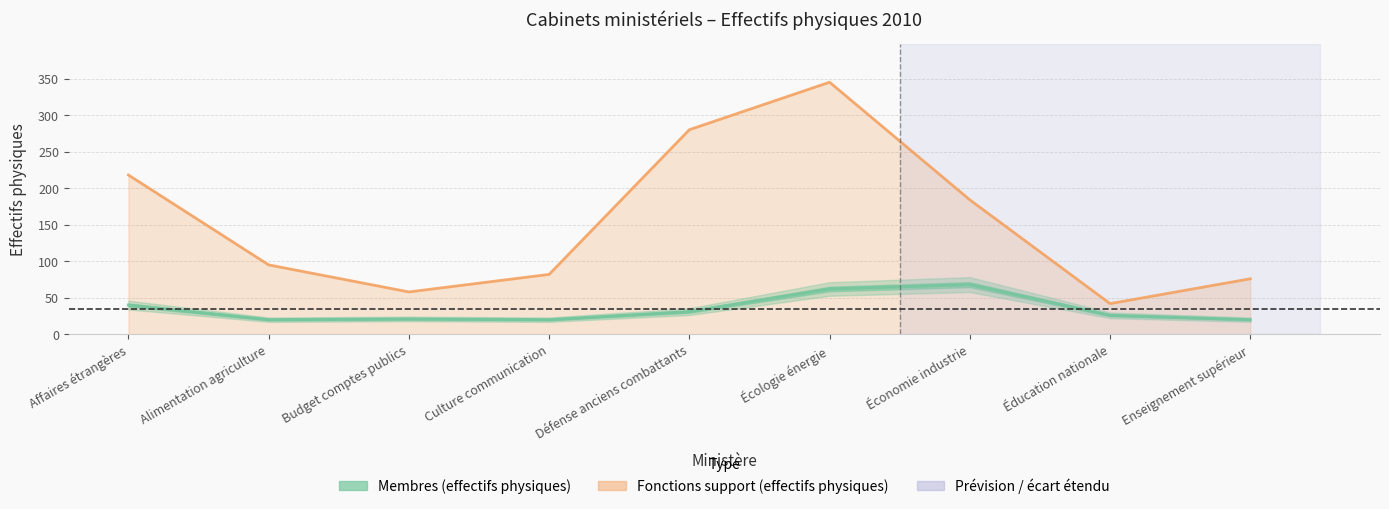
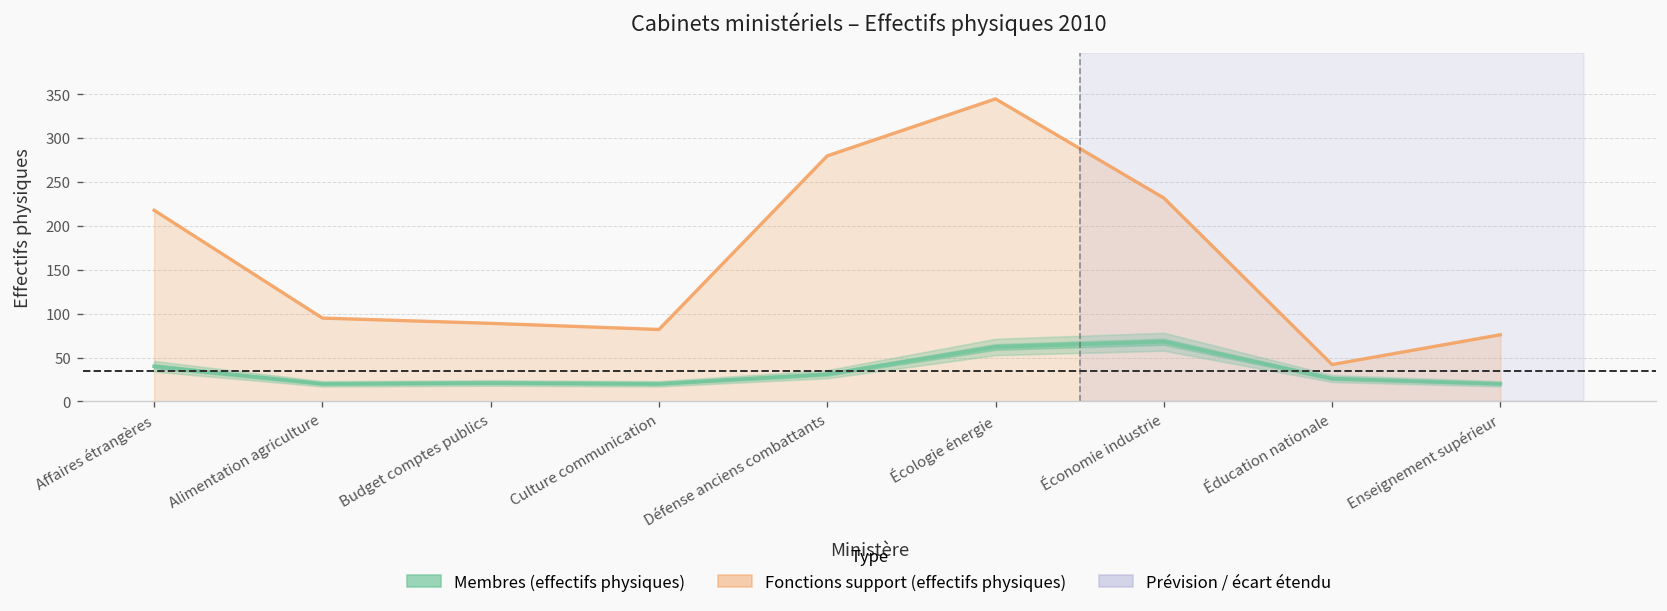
Fonctions support (effectifs physiques), Budget comptes publics: 60 -> 90
Fonctions support (effectifs physiques), Économie industrie: 180 -> 230
